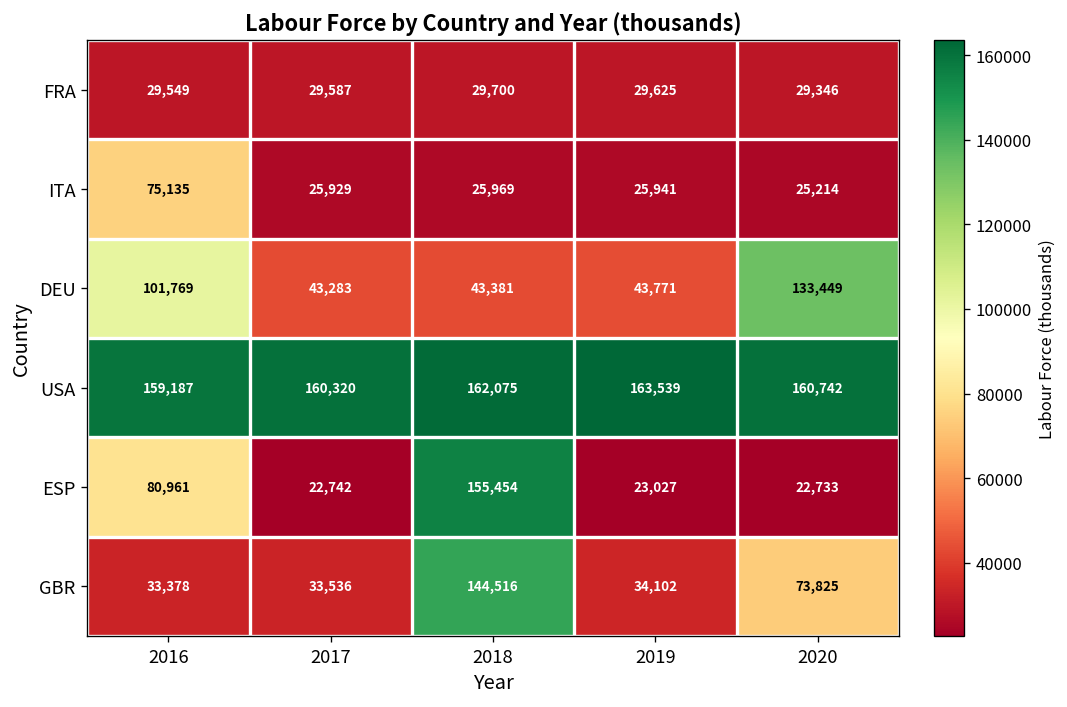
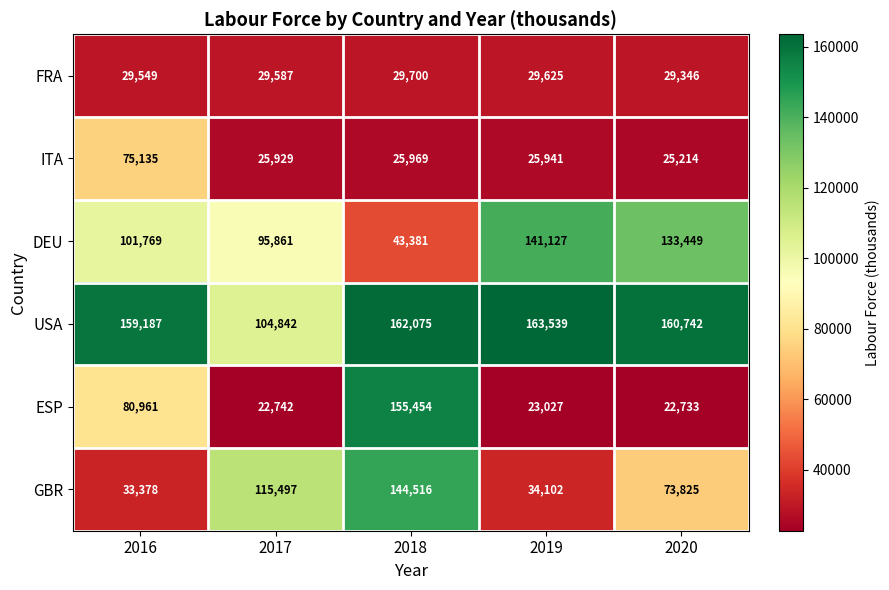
DEU, 2017: 43,283 -> 95,861
DEU, 2019: 43,771 -> 141,127
USA, 2017: 160,320 -> 104,842
GBR, 2017: 33,536 -> 115,497
